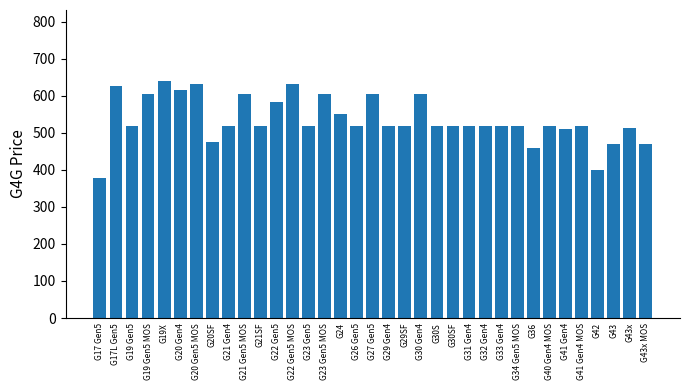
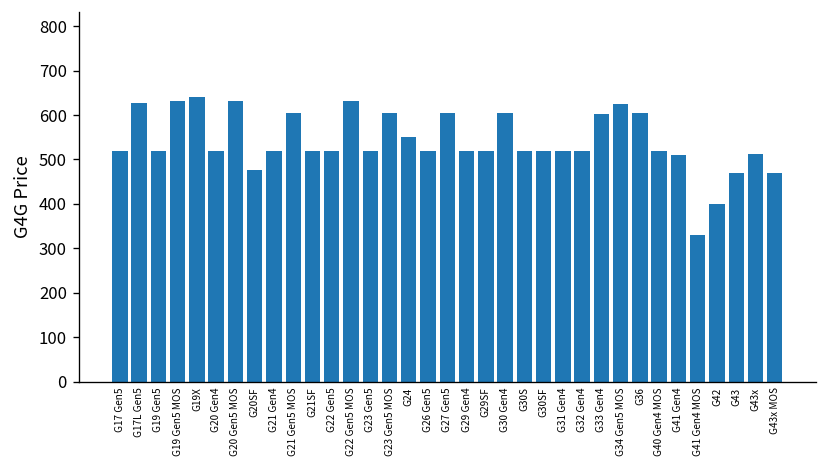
G17 Gen5: 380 -> 520
G19 Gen5 MOS: 610 -> 630
G20 Gen4: 620 -> 520
G22 Gen5: 580 -> 520
G33 Gen4: 520 -> 600
G34 Gen5 MOS: 520 -> 620
G36: 460 -> 610
G41 Gen4 MOS: 520 -> 330
